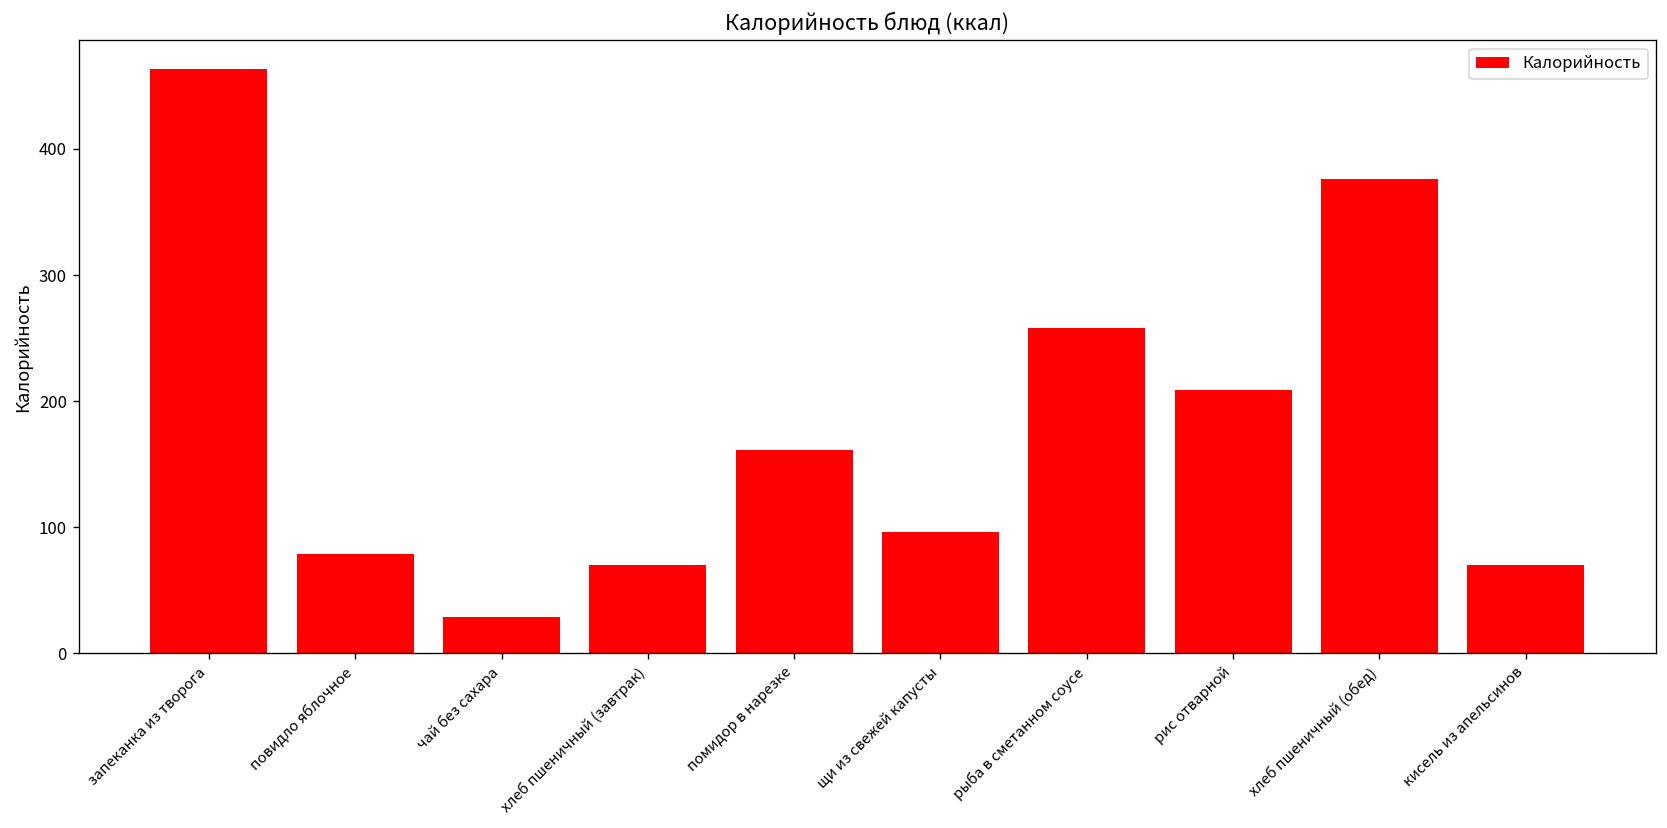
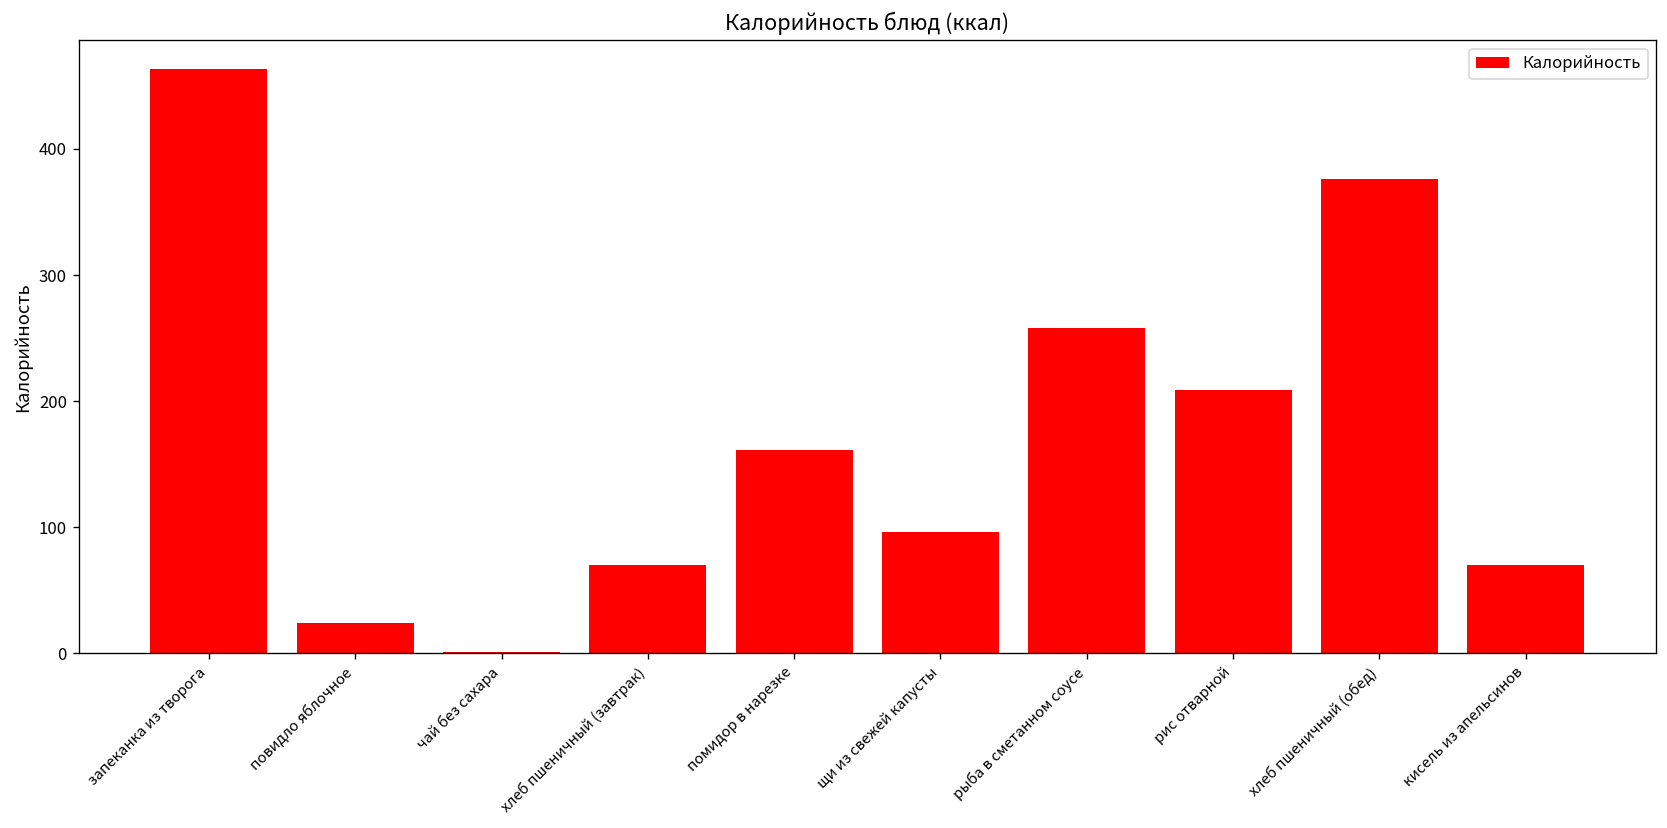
повидло яблочное: 79 -> 24
чай без сахара: 29 -> 1
